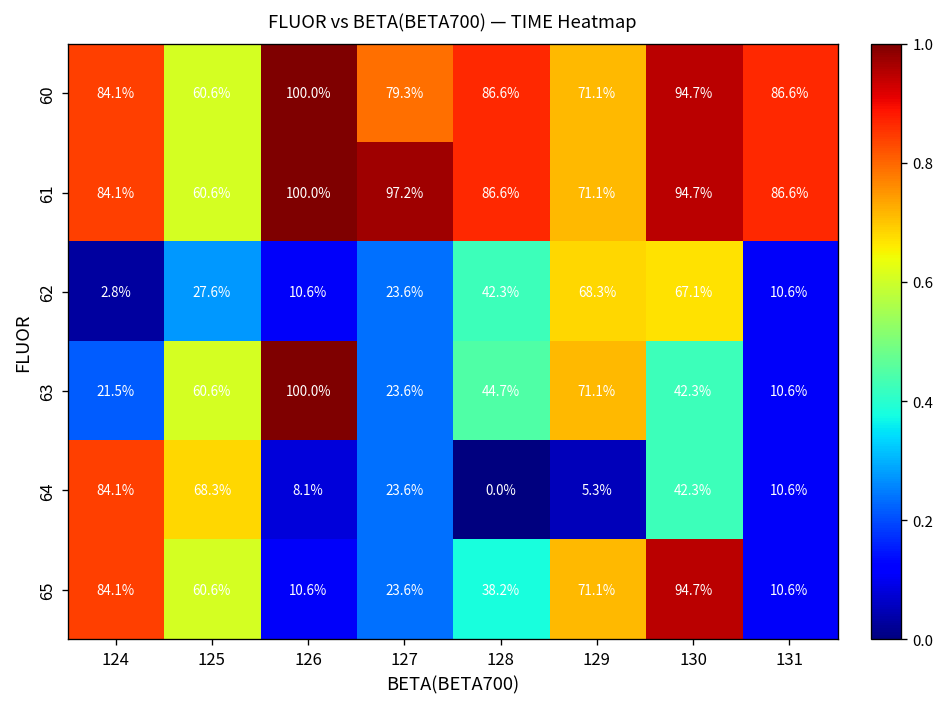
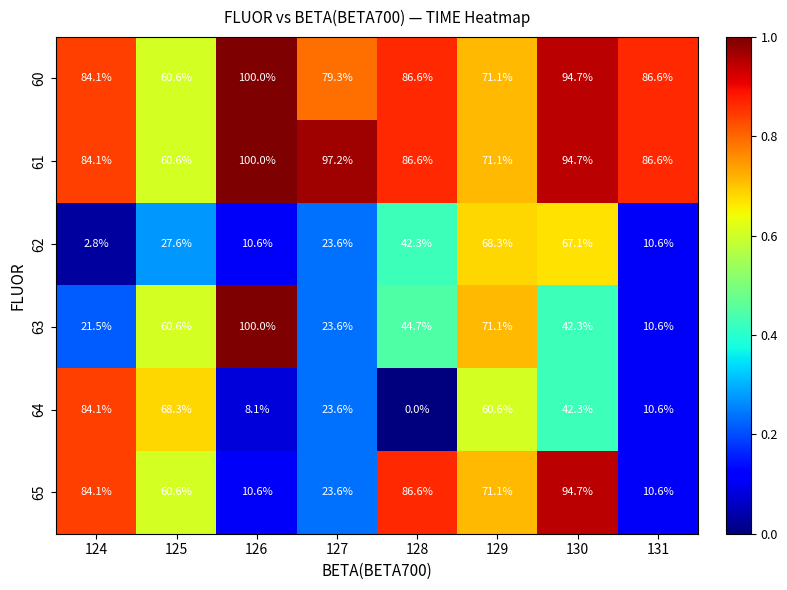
64, 129: 5.3% -> 60.6%
65, 128: 38.2% -> 86.6%
